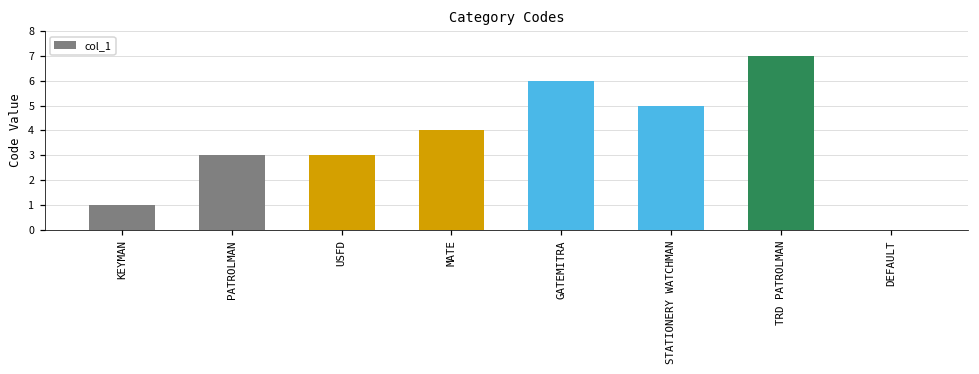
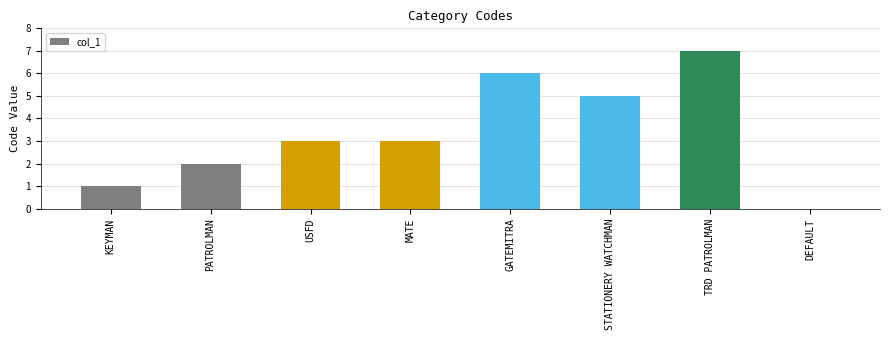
PATROLMAN: 3 -> 2
MATE: 4 -> 3
